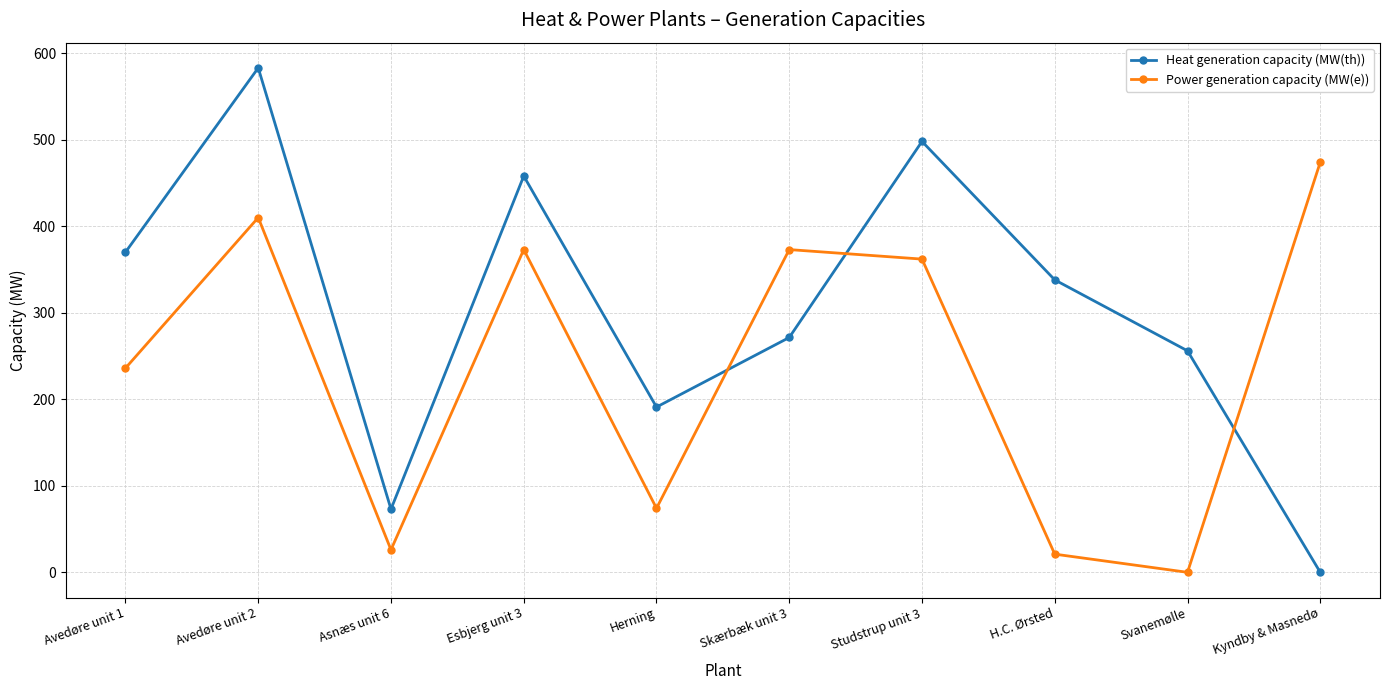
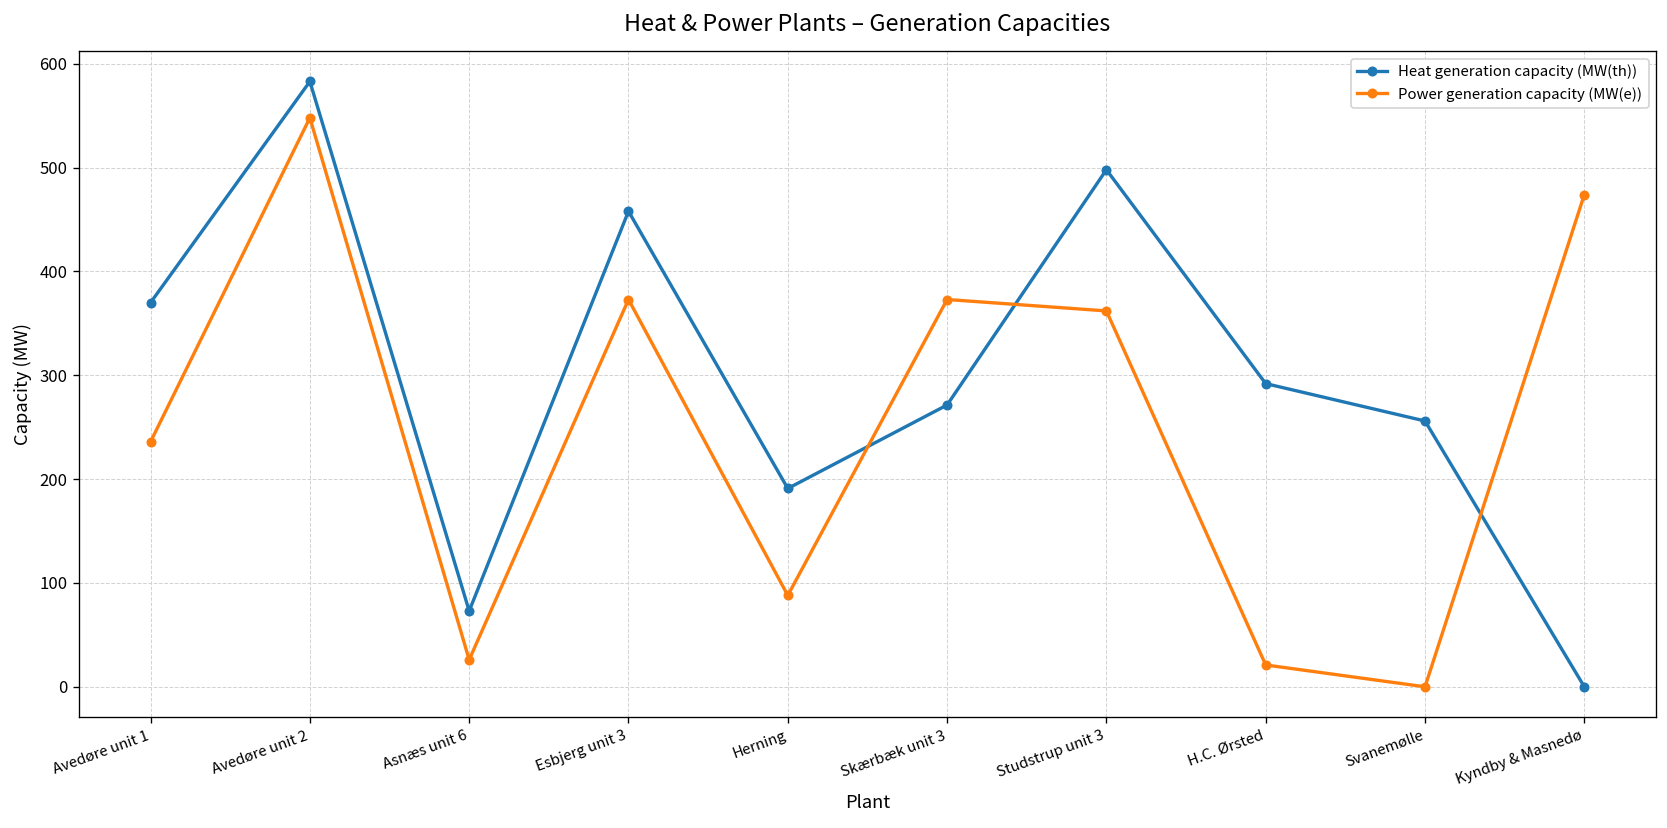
Power generation capacity (MW(e)), Avedøre unit 2: 410 -> 550
Power generation capacity (MW(e)), Herning: 70 -> 90
Heat generation capacity (MW(th)), H.C. Ørsted: 340 -> 290
